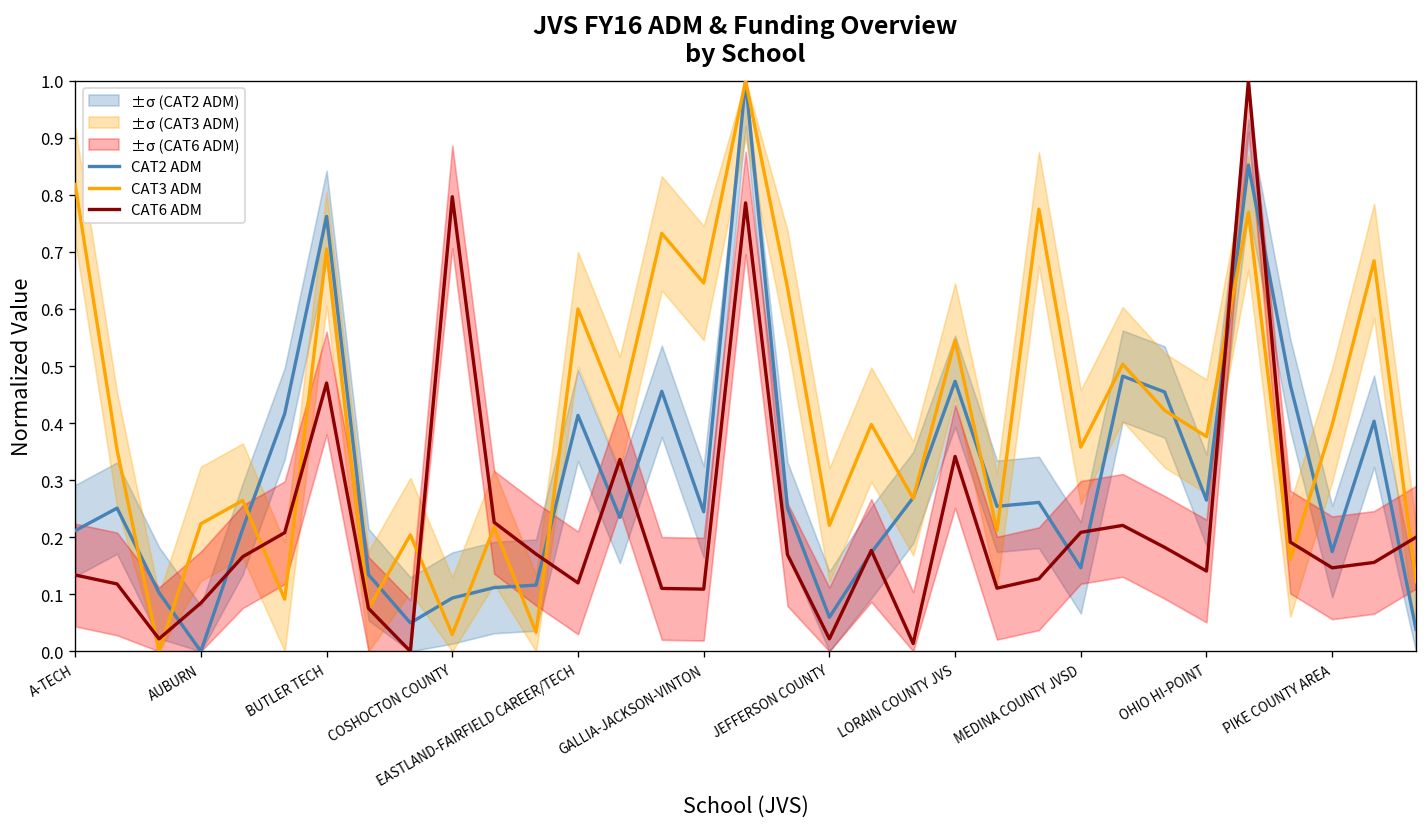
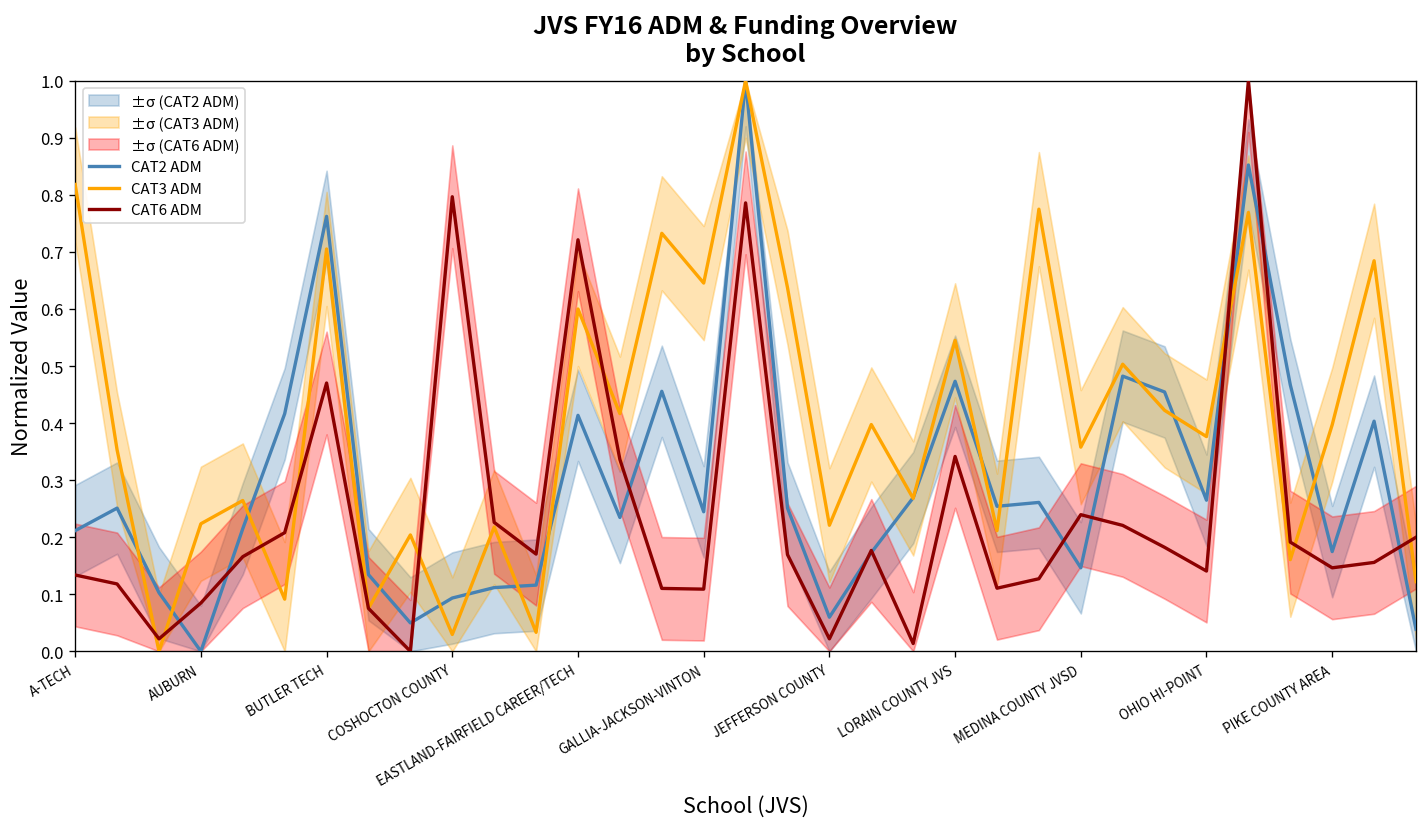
CAT6 ADM, EASTLAND-FAIRFIELD CAREER/TECH: 0.12 -> 0.72
CAT6 ADM, MEDINA COUNTY JVSD: 0.21 -> 0.24
